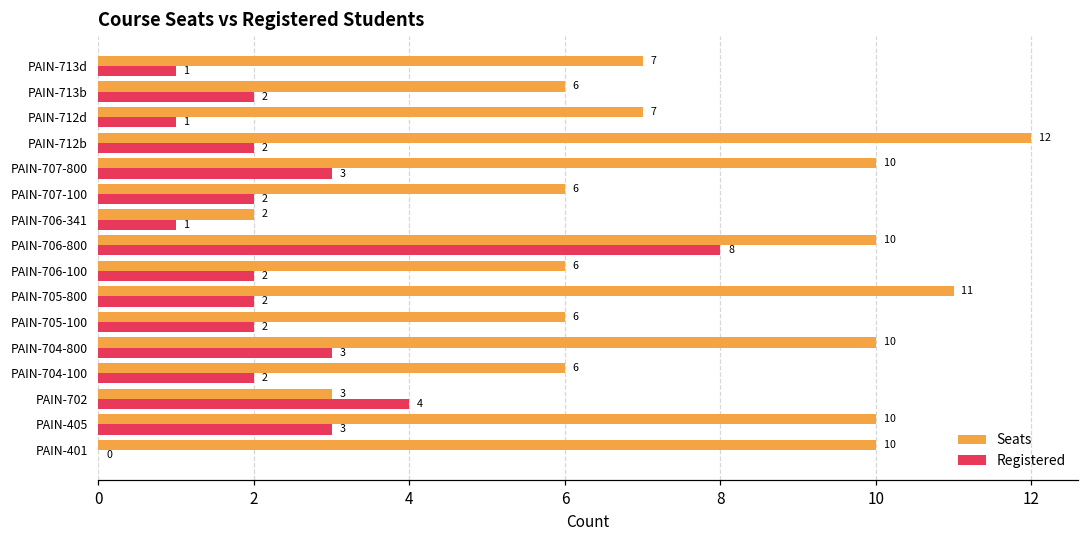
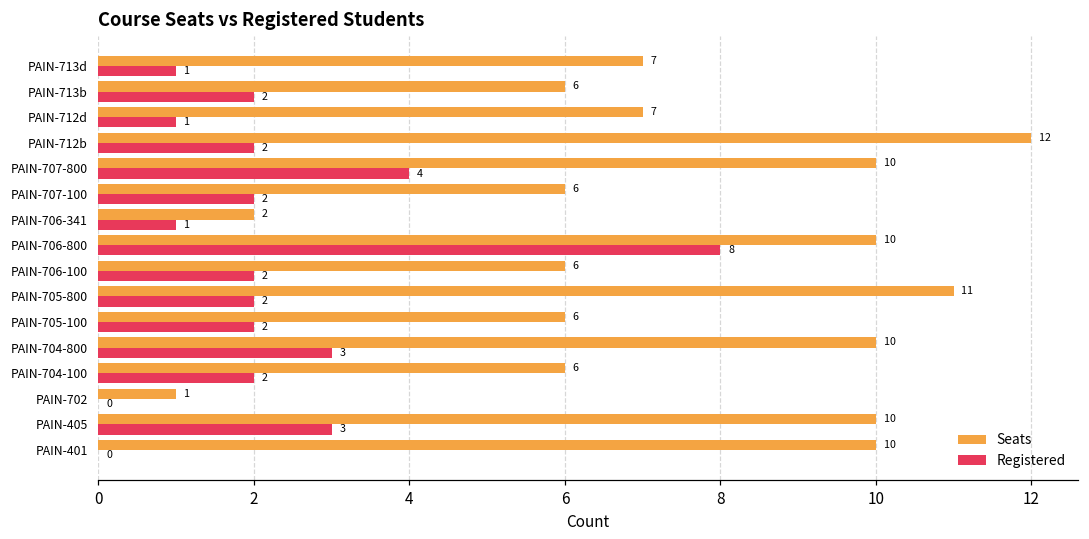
Registered, PAIN-707-800: 3 -> 4
Seats, PAIN-702: 3 -> 1
Registered, PAIN-702: 4 -> 0
